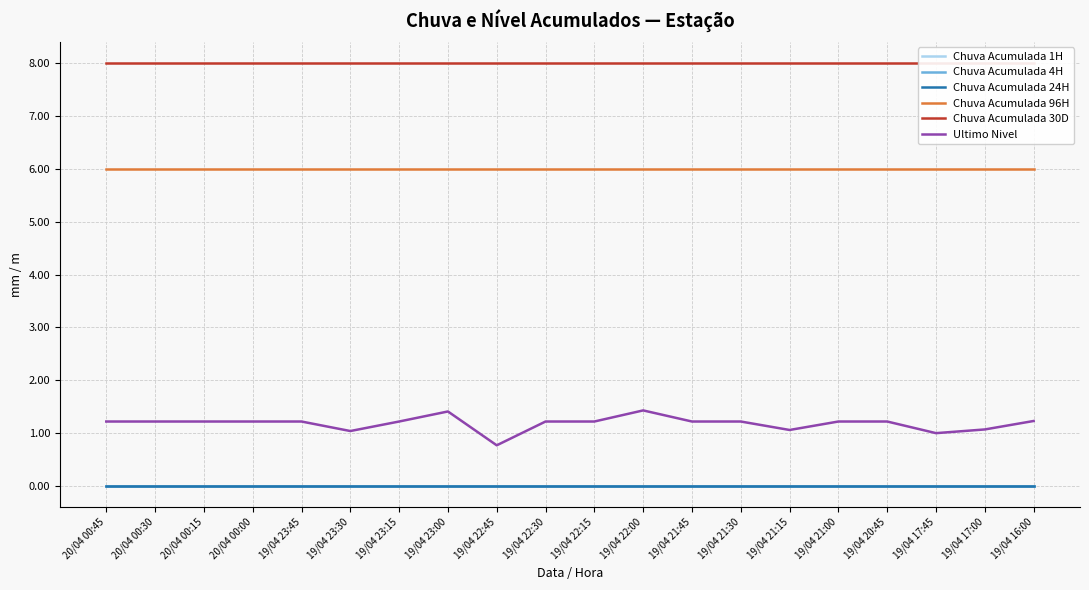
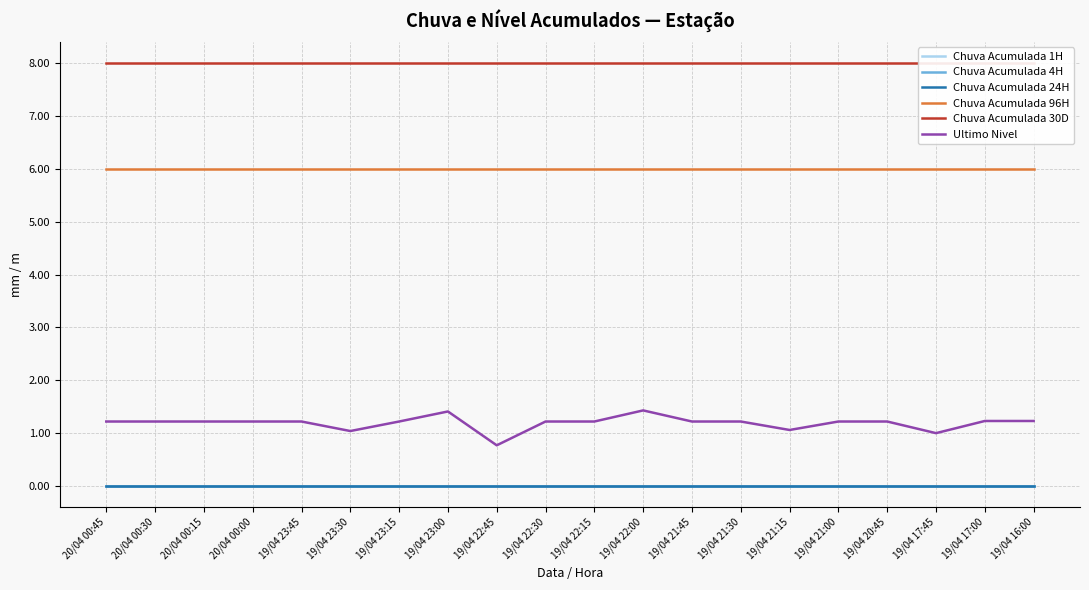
Ultimo Nivel, 19/04 17:00: 1.1 -> 1.2
